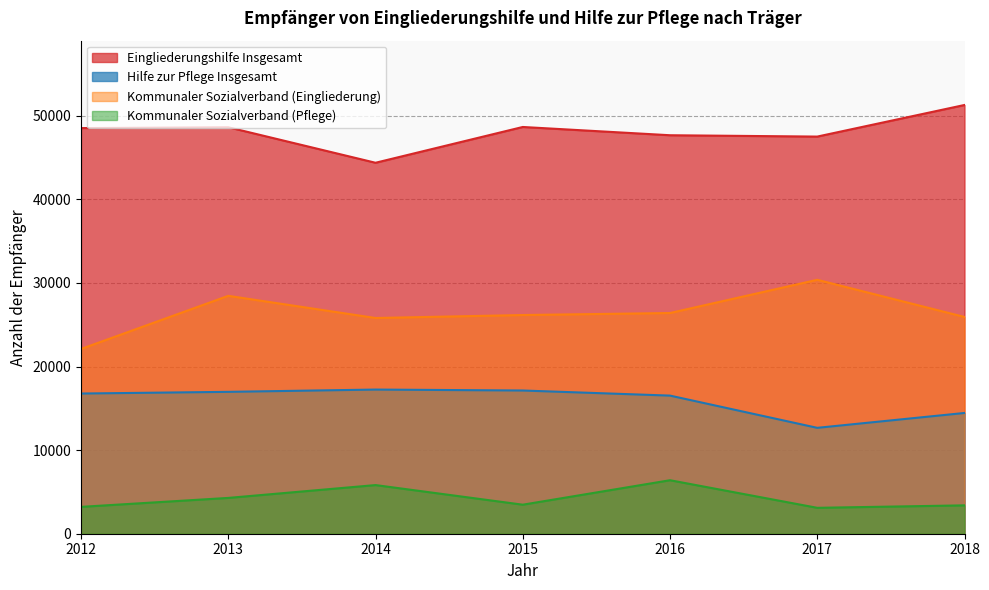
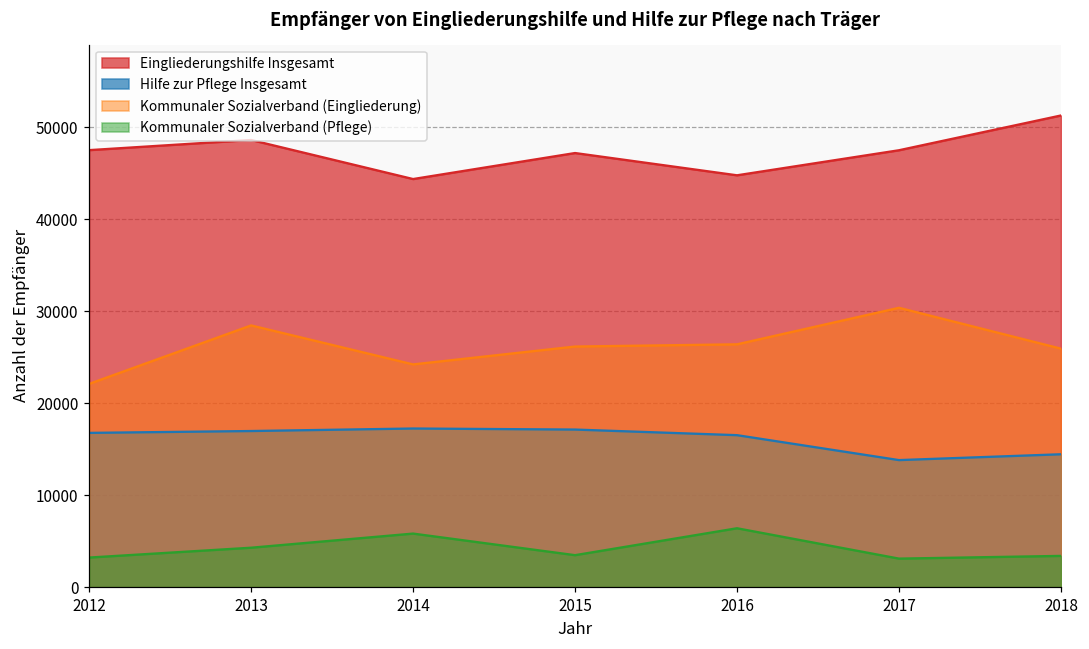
Eingliederungshilfe Insgesamt, 2012: 49000 -> 48000
Kommunaler Sozialverband (Eingliederung), 2014: 26000 -> 24000
Eingliederungshilfe Insgesamt, 2015: 49000 -> 47000
Eingliederungshilfe Insgesamt, 2016: 48000 -> 45000
Hilfe zur Pflege Insgesamt, 2017: 13000 -> 14000
